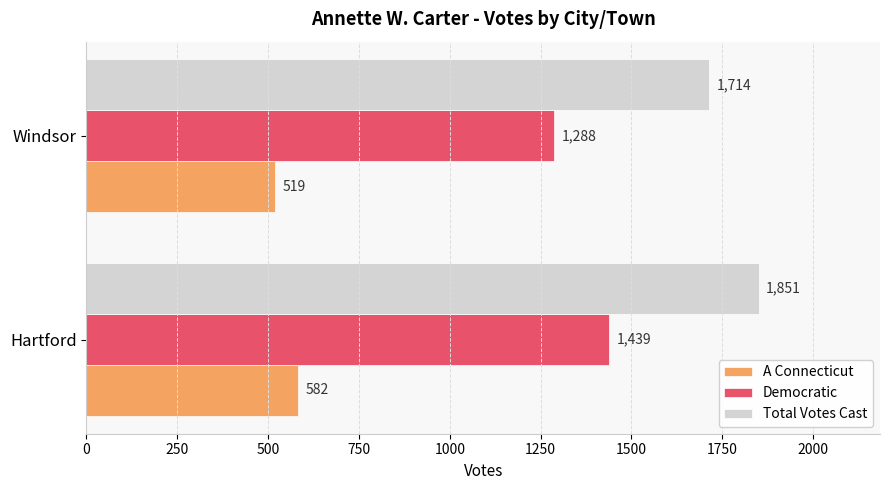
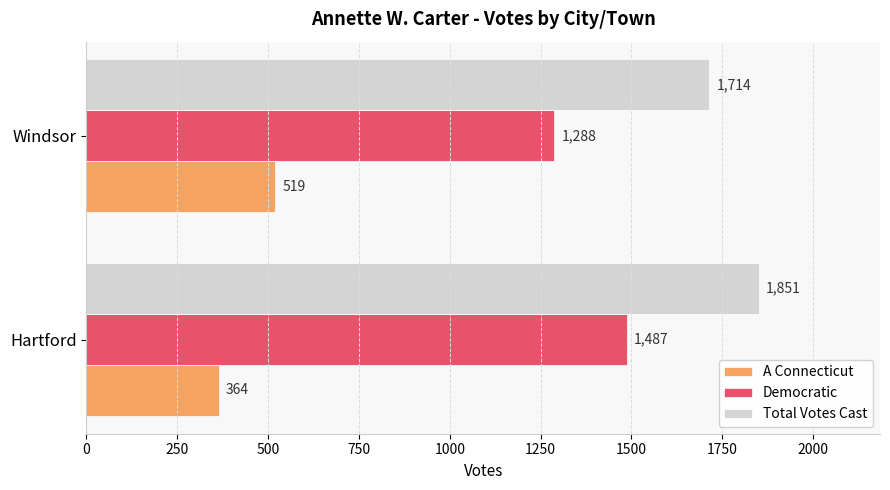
Democratic, Hartford: 1,439 -> 1,487
A Connecticut, Hartford: 582 -> 364
